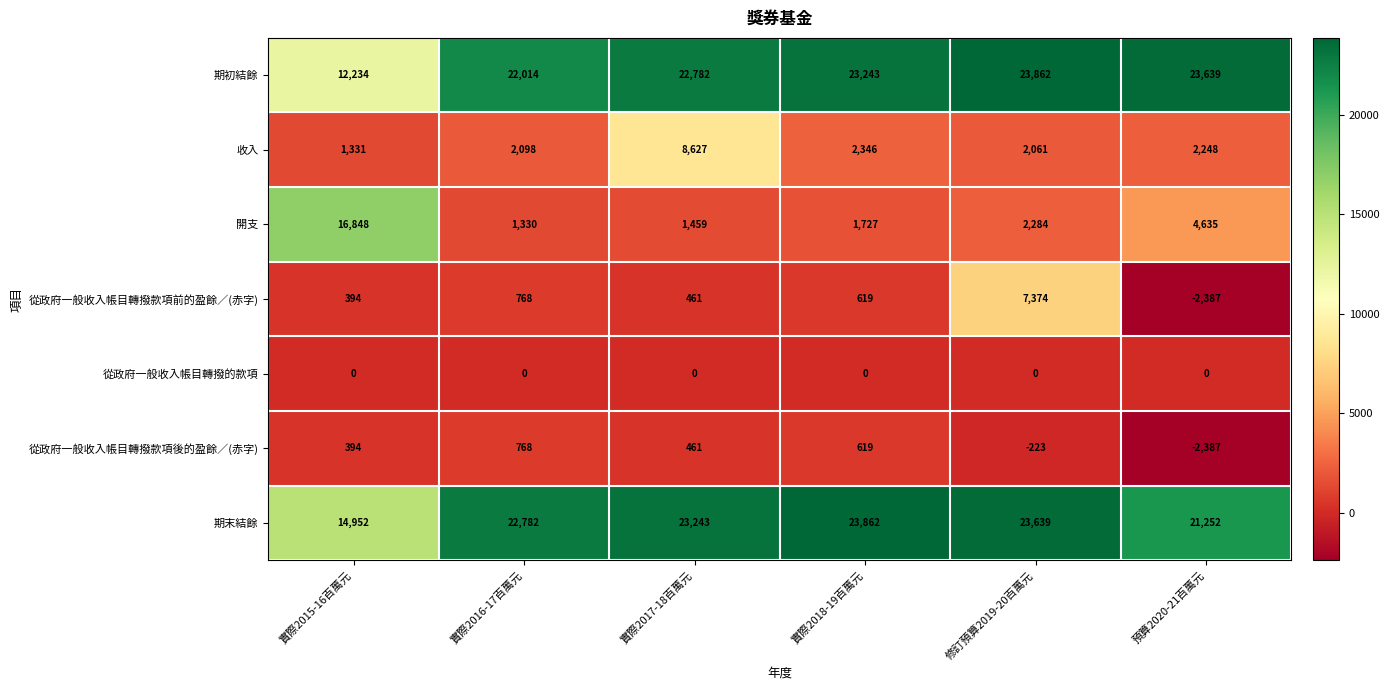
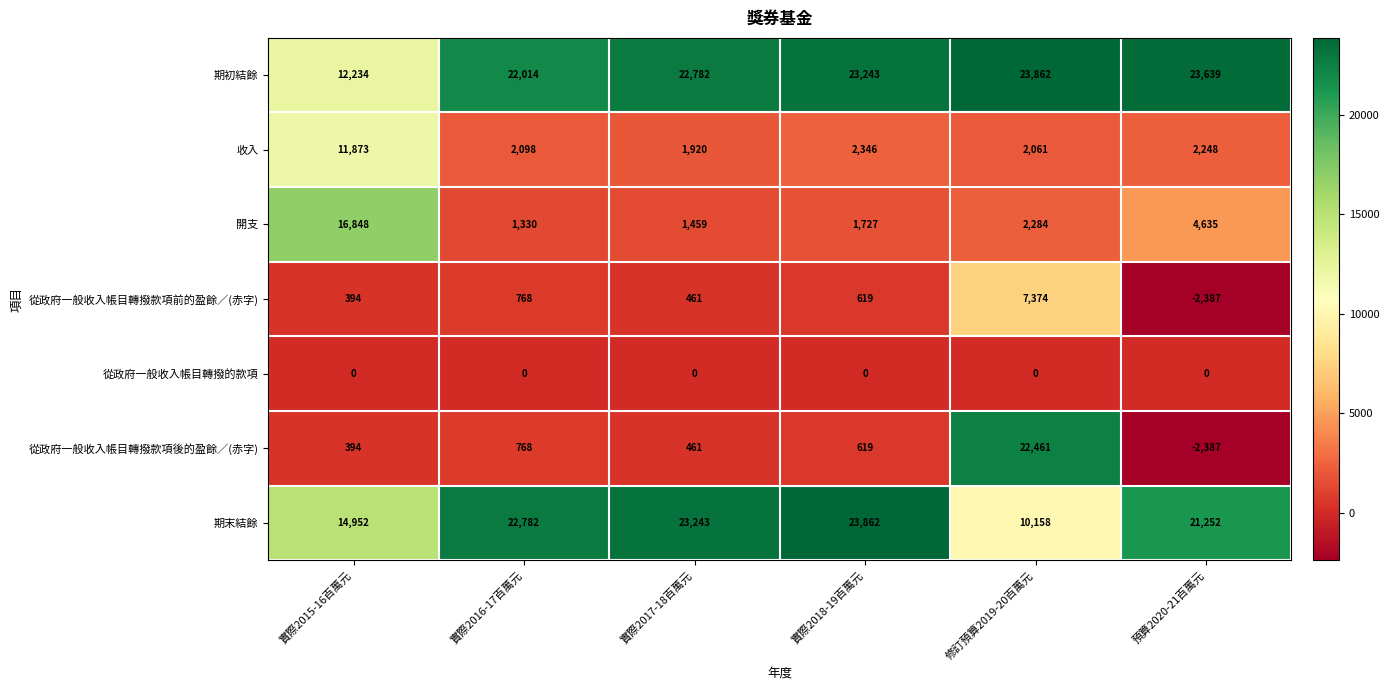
收入, 實際2015-16百萬元: 1,331 -> 11,873
收入, 實際2017-18百萬元: 8,627 -> 1,920
從政府一般收入帳目轉撥款項後的盈餘／(赤字), 修訂預算2019-20百萬元: -223 -> 22,461
期末結餘, 修訂預算2019-20百萬元: 23,639 -> 10,158
